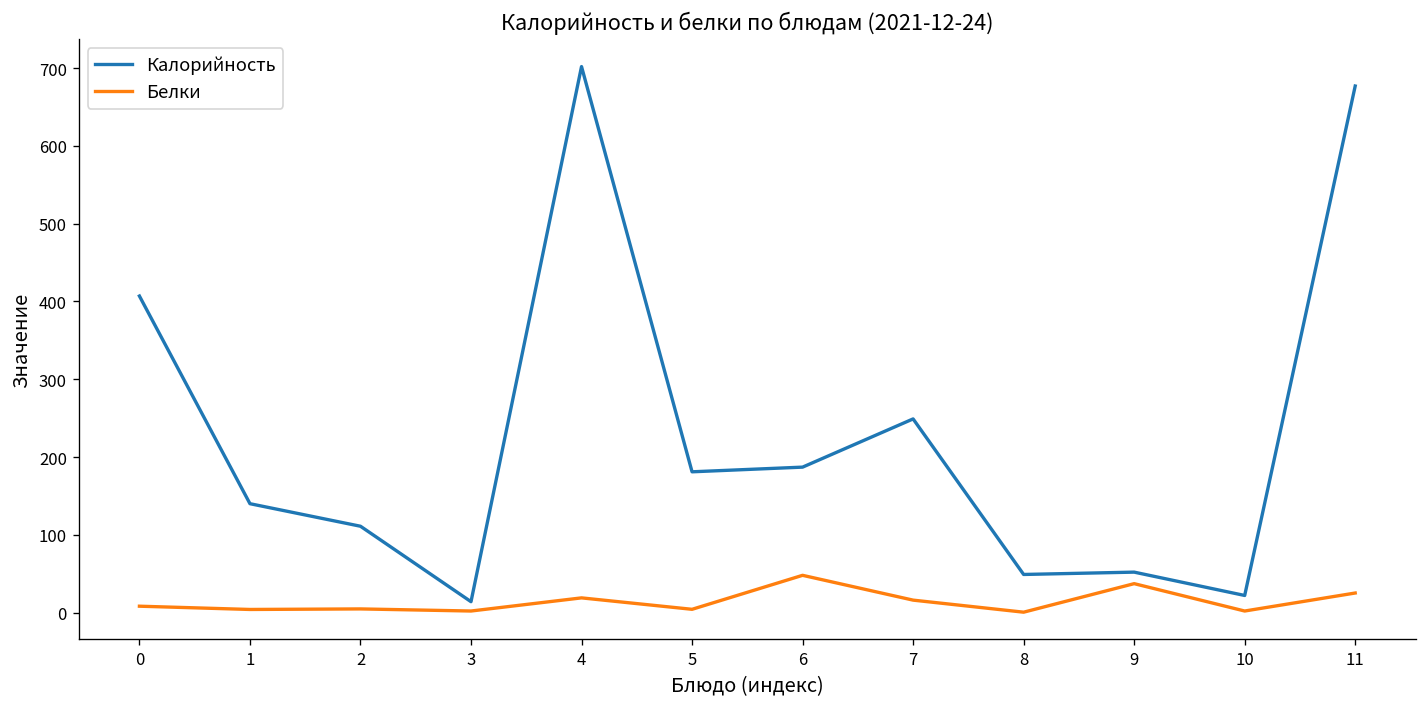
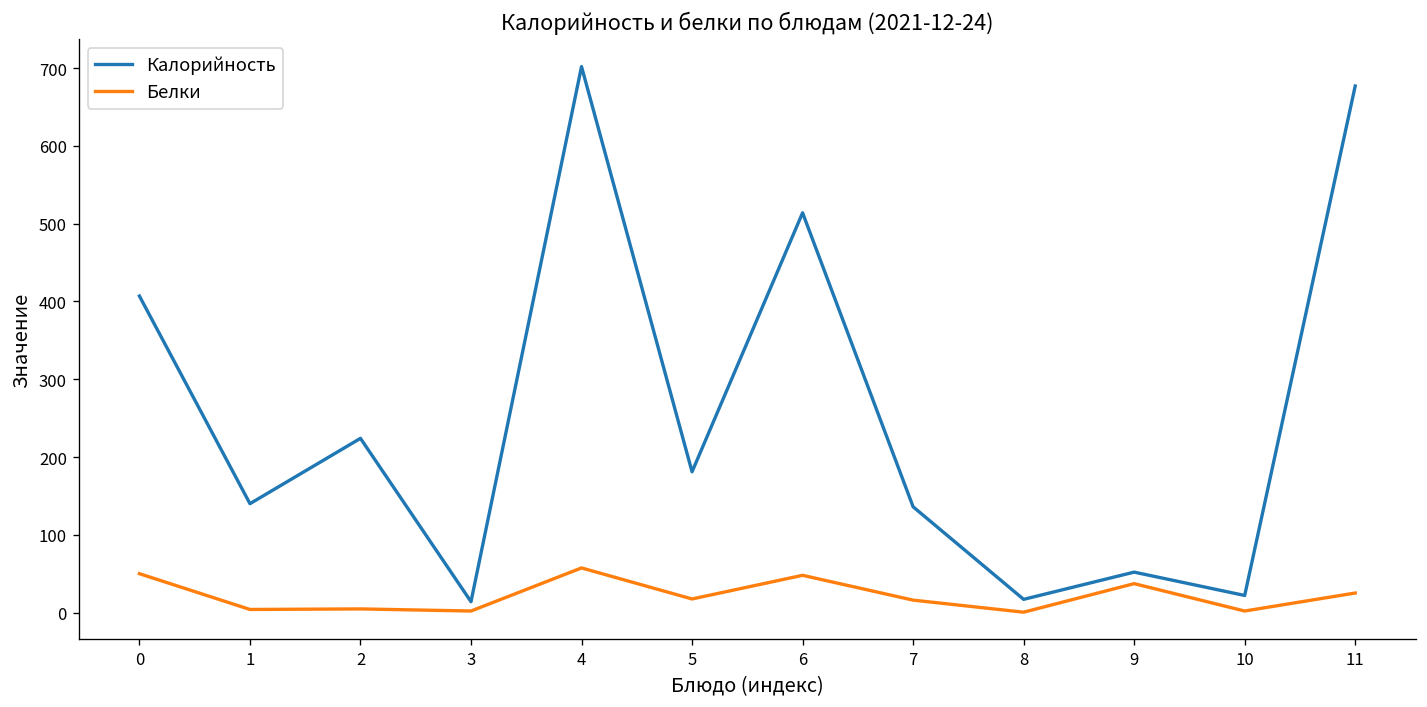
Белки, 0: 10 -> 50
Калорийность, 2: 110 -> 220
Белки, 4: 20 -> 60
Белки, 5: 0 -> 20
Калорийность, 6: 190 -> 510
Калорийность, 7: 250 -> 140
Калорийность, 8: 50 -> 20
